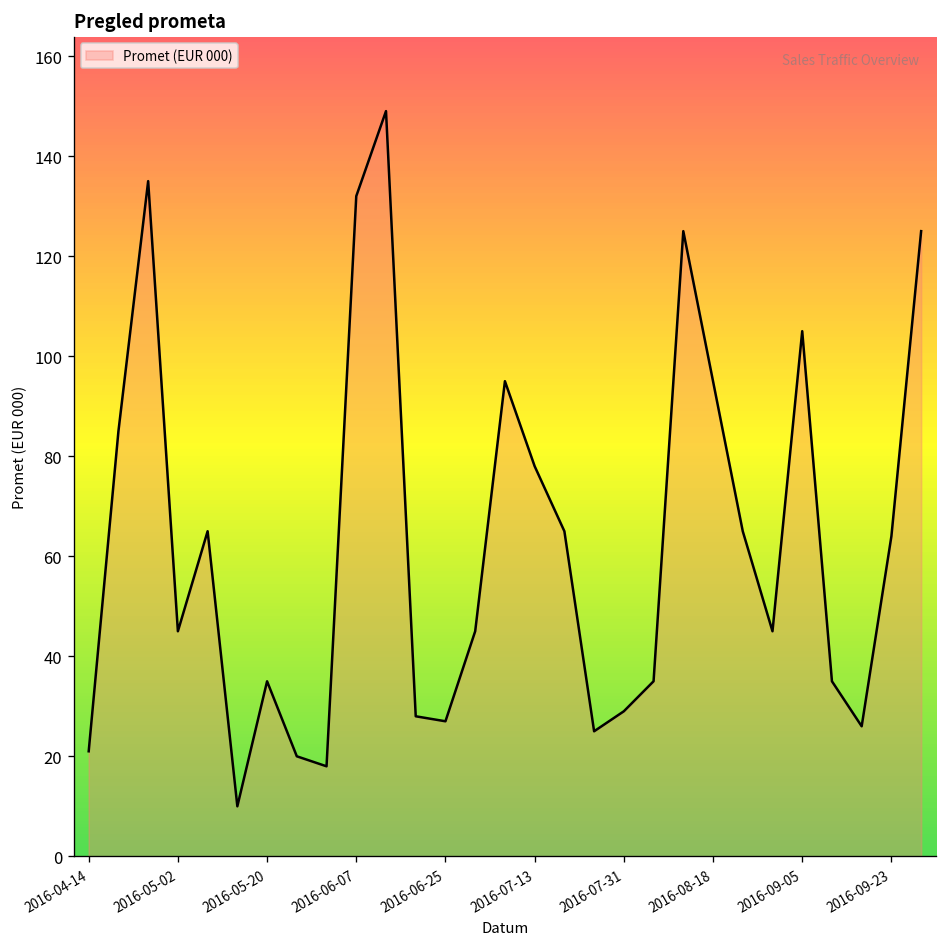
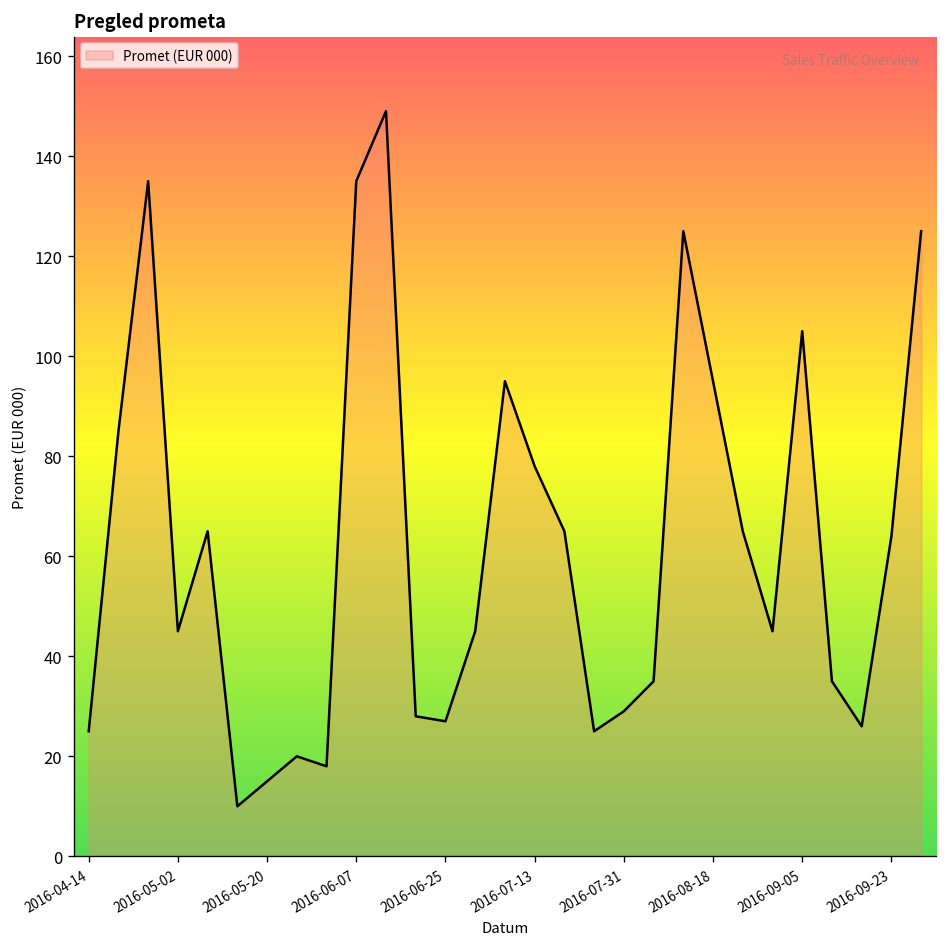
2016-04-14: 21 -> 25
2016-05-20: 35 -> 15
2016-06-07: 132 -> 135
